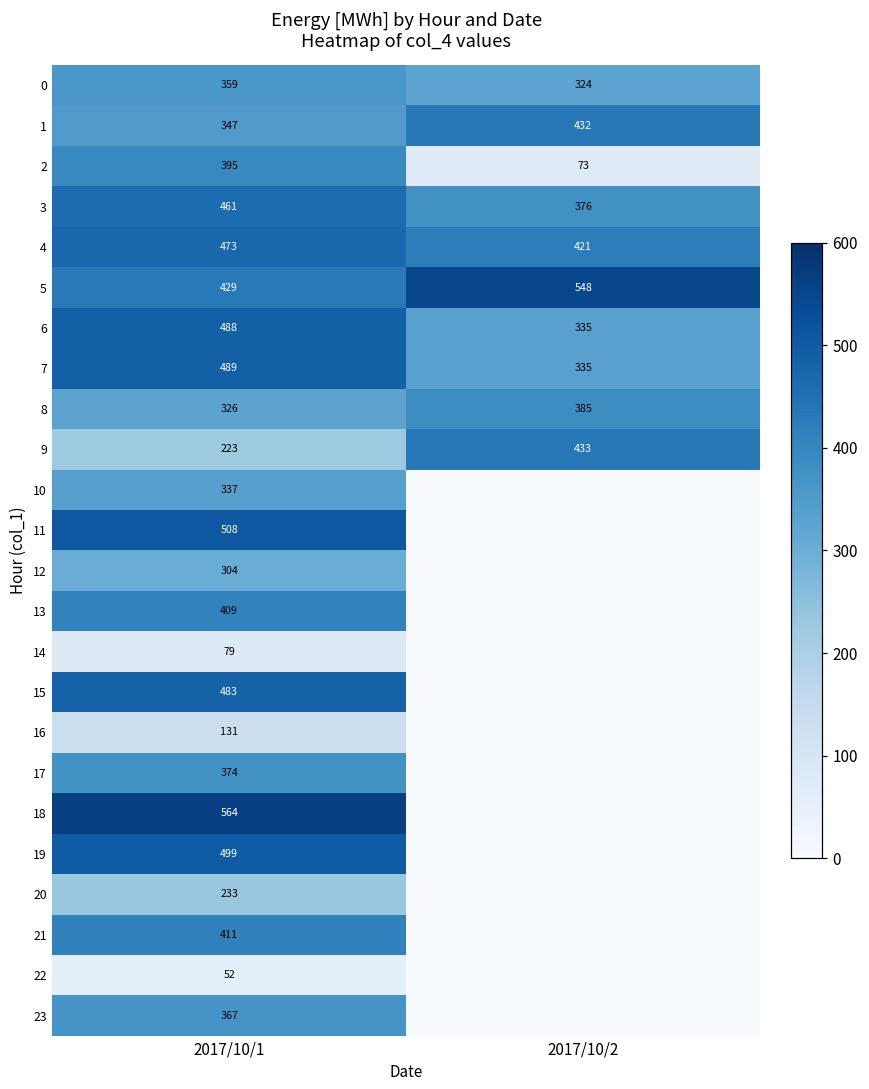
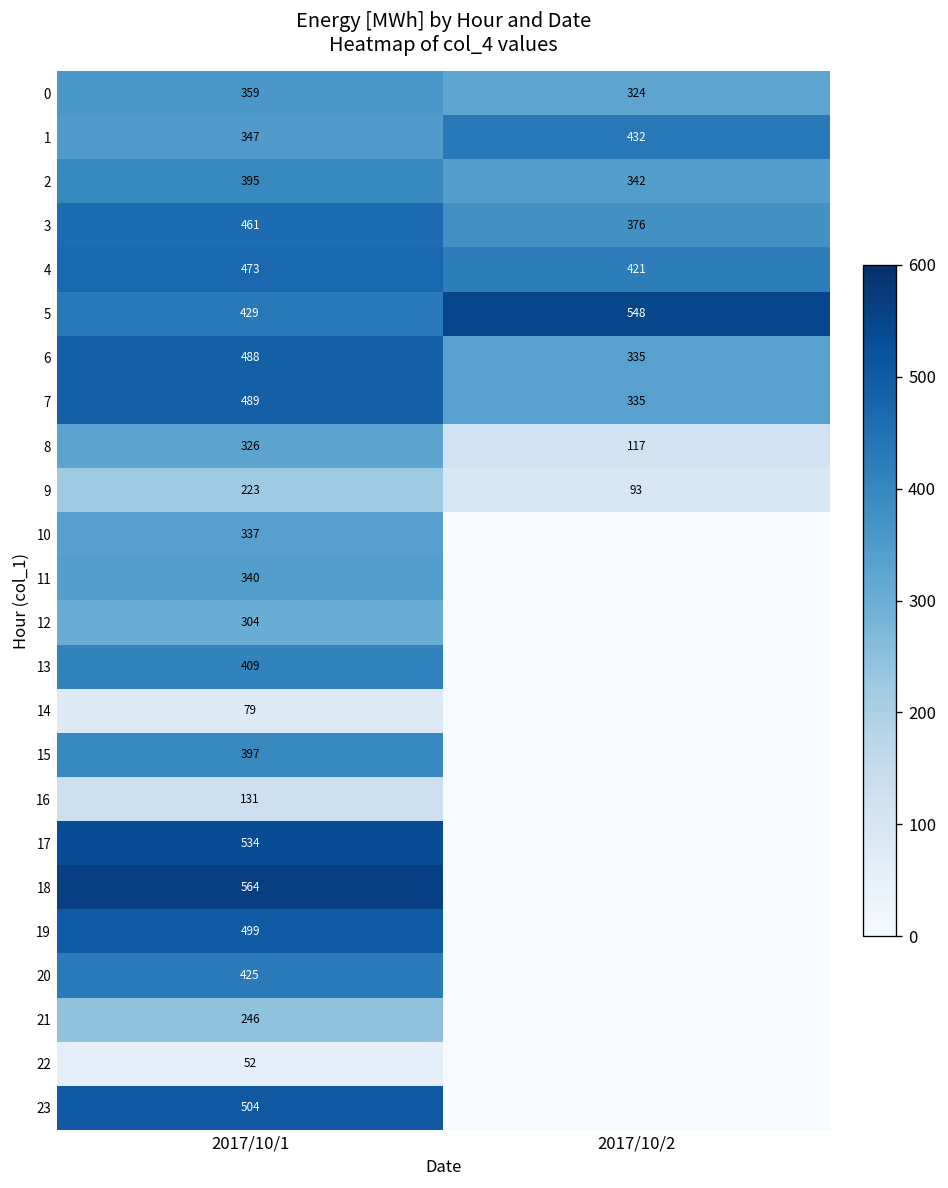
2, 2017/10/2: 73 -> 342
8, 2017/10/2: 385 -> 117
9, 2017/10/2: 433 -> 93
11, 2017/10/1: 508 -> 340
15, 2017/10/1: 483 -> 397
17, 2017/10/1: 374 -> 534
20, 2017/10/1: 233 -> 425
21, 2017/10/1: 411 -> 246
23, 2017/10/1: 367 -> 504
